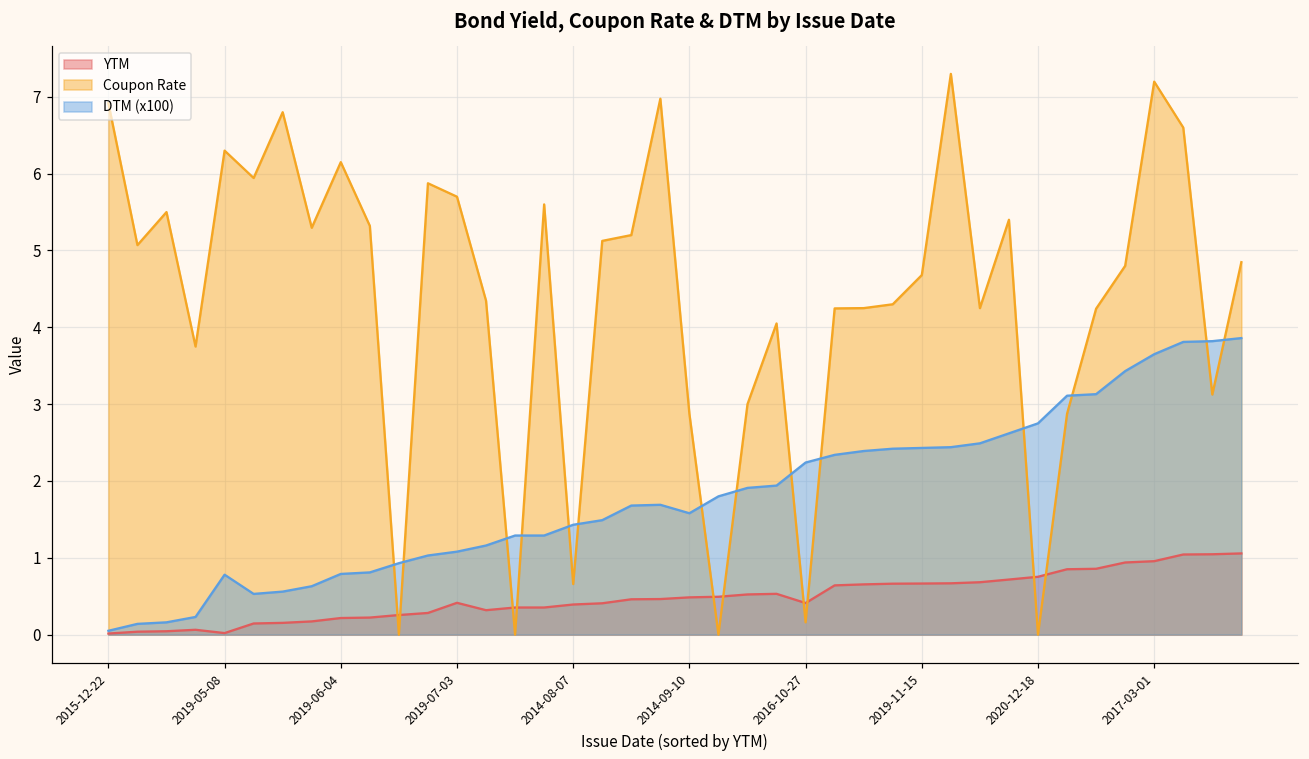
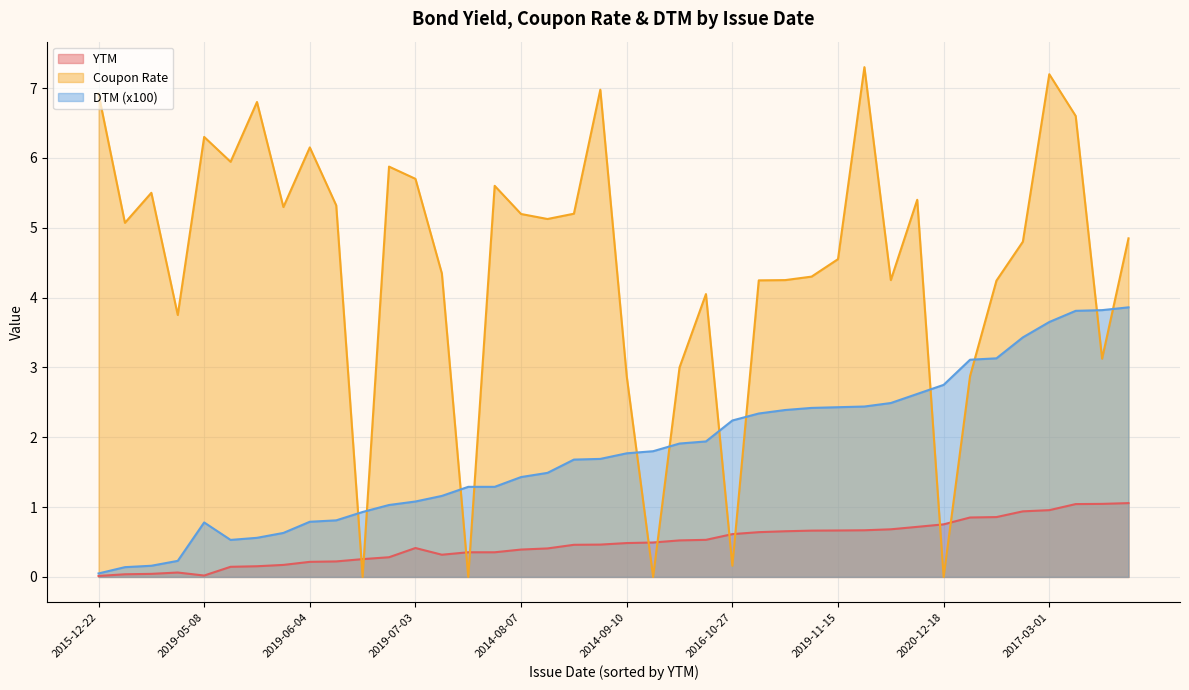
Coupon Rate, 2014-08-07: 0.7 -> 5.2
DTM (x100), 2014-09-10: 1.6 -> 1.8
YTM, 2016-10-27: 0.4 -> 0.6
Coupon Rate, 2019-11-15: 4.7 -> 4.6
